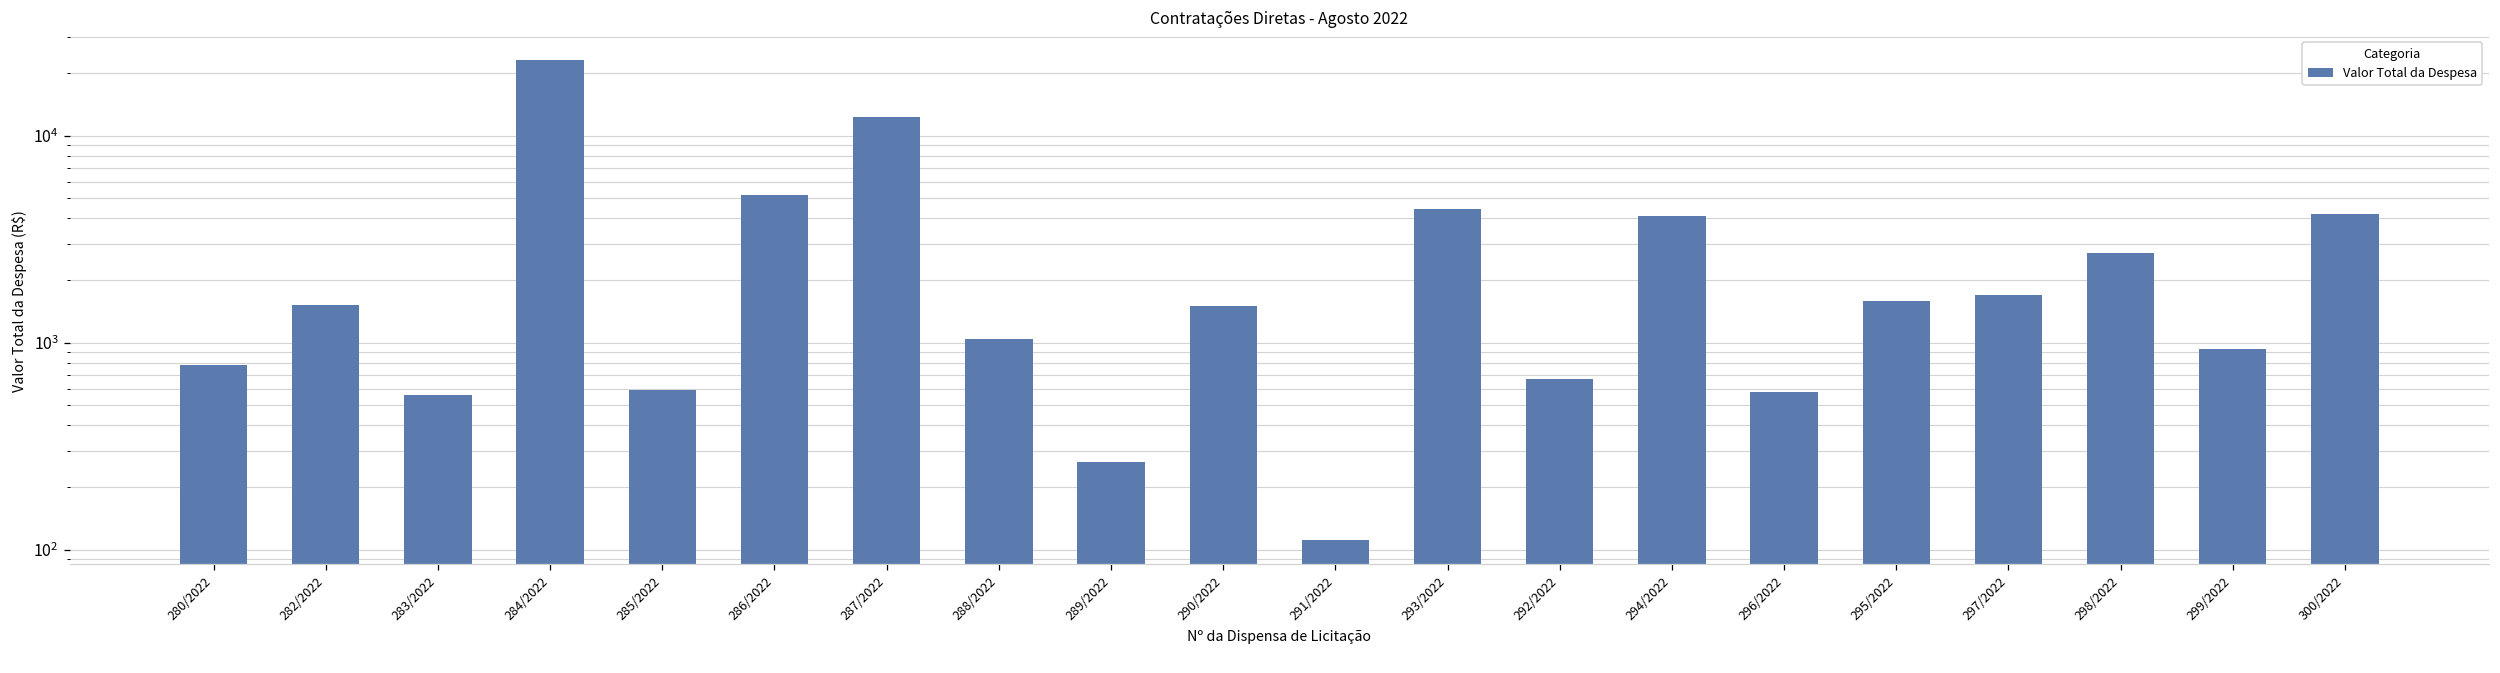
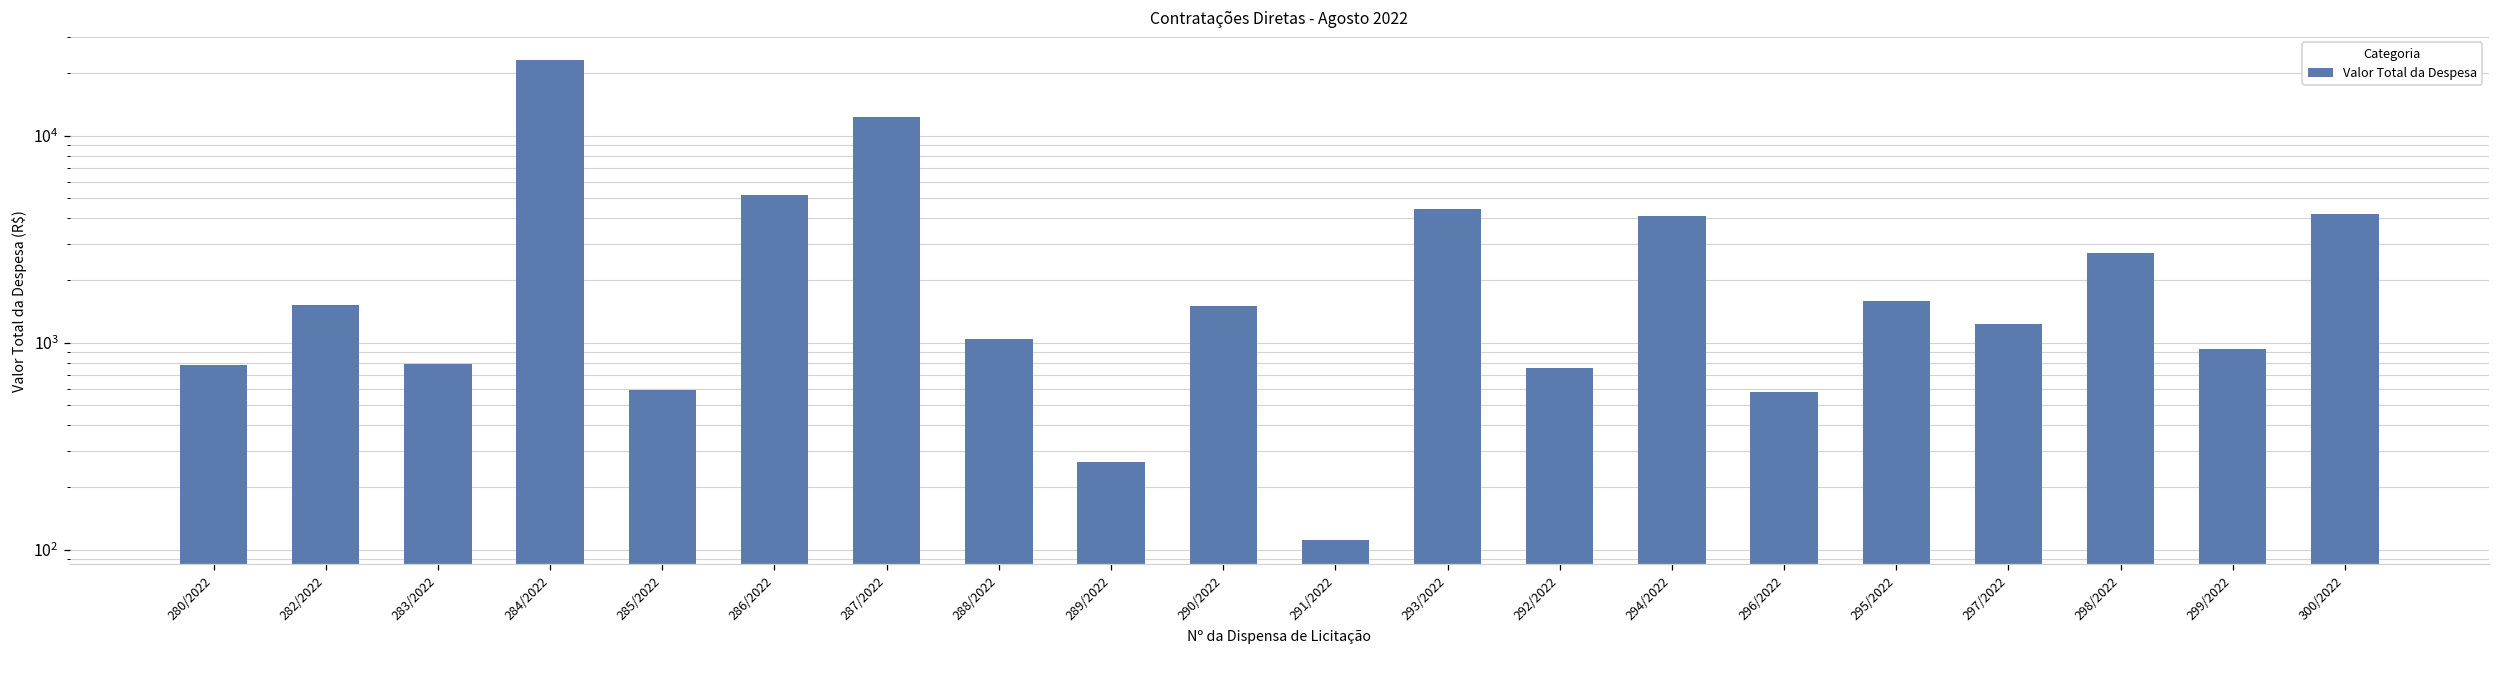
283/2022: 560 -> 800
292/2022: 670 -> 750
297/2022: 1700 -> 1200
